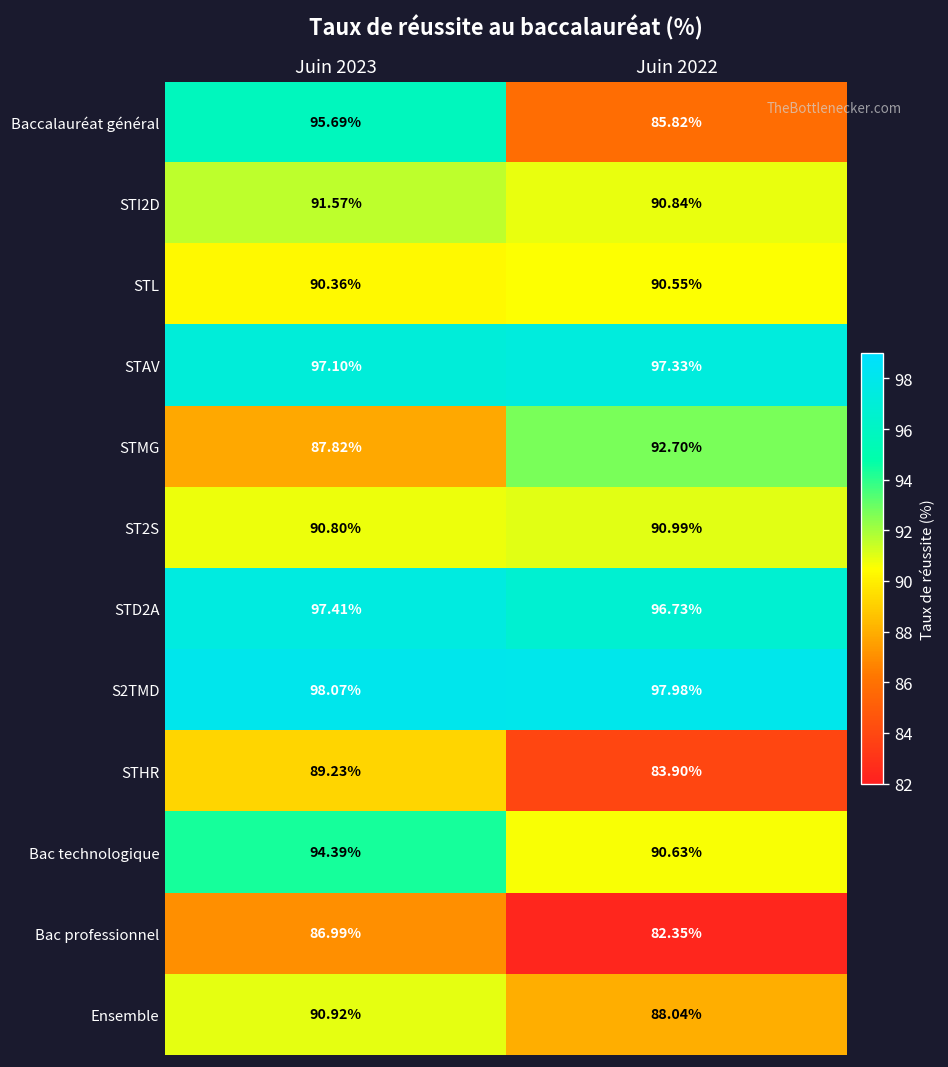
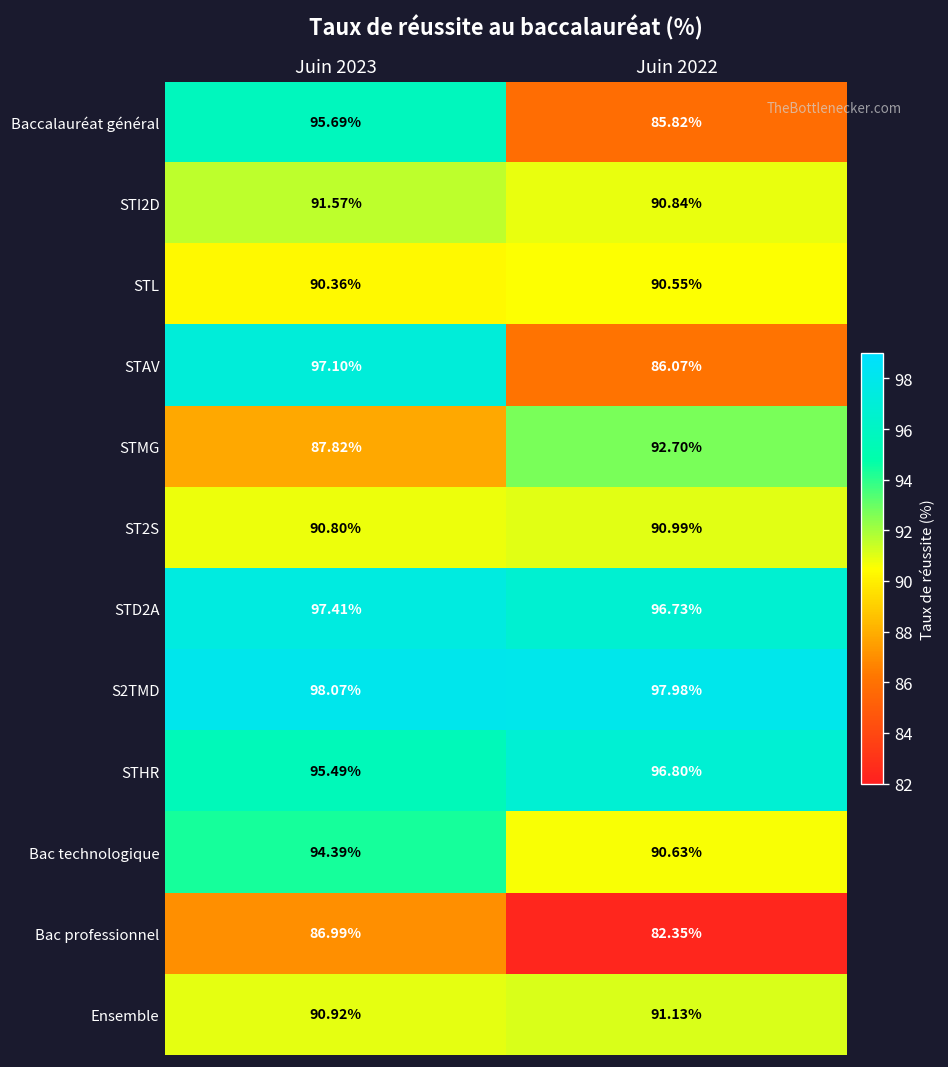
STAV, Juin 2022: 97.33% -> 86.07%
STHR, Juin 2023: 89.23% -> 95.49%
STHR, Juin 2022: 83.90% -> 96.80%
Ensemble, Juin 2022: 88.04% -> 91.13%
